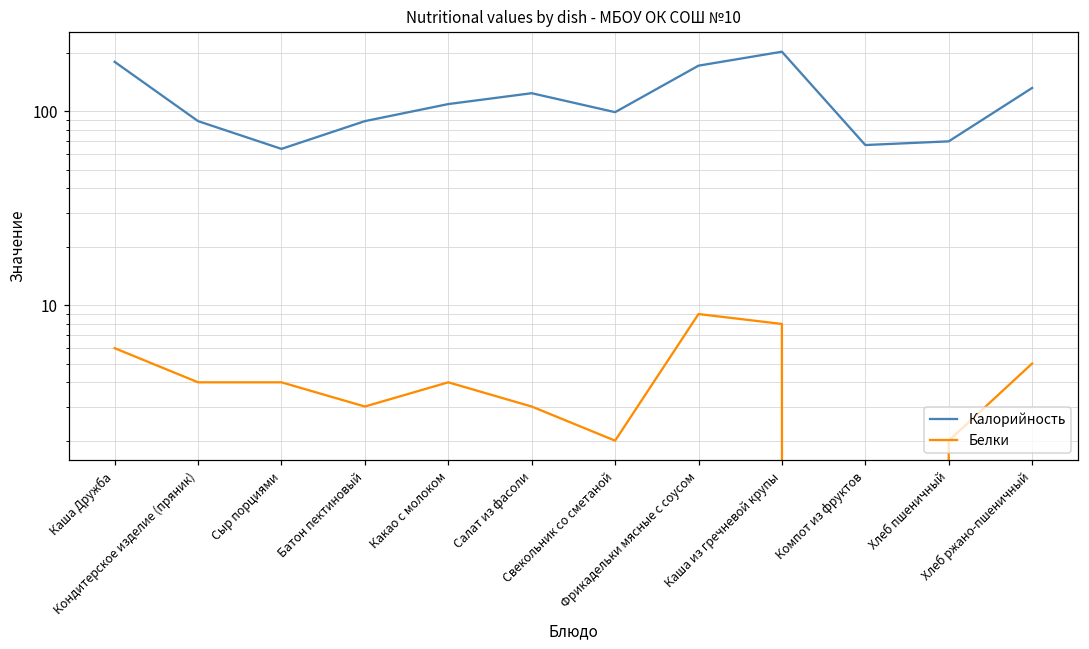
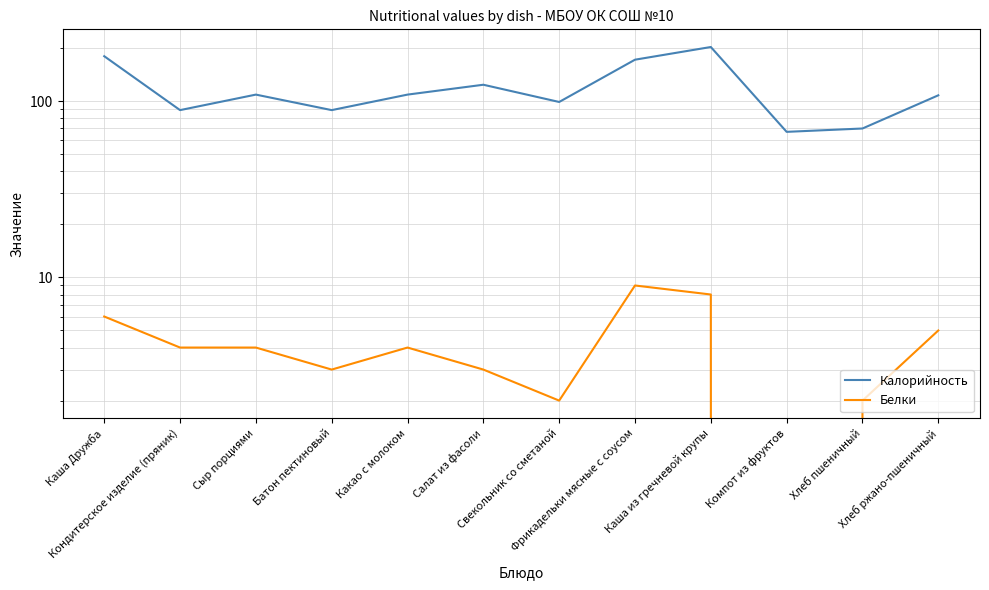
Калорийность, Сыр порциями: 64 -> 110
Калорийность, Хлеб ржано-пшеничный: 130 -> 110
